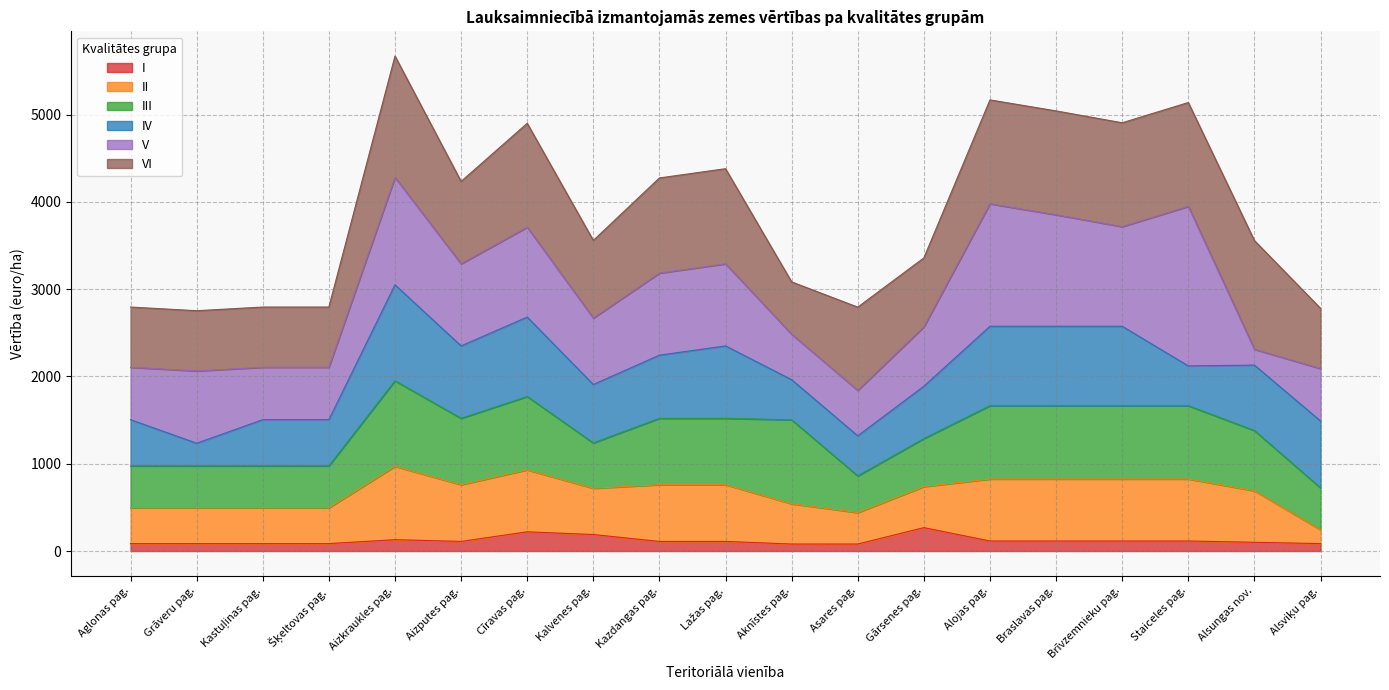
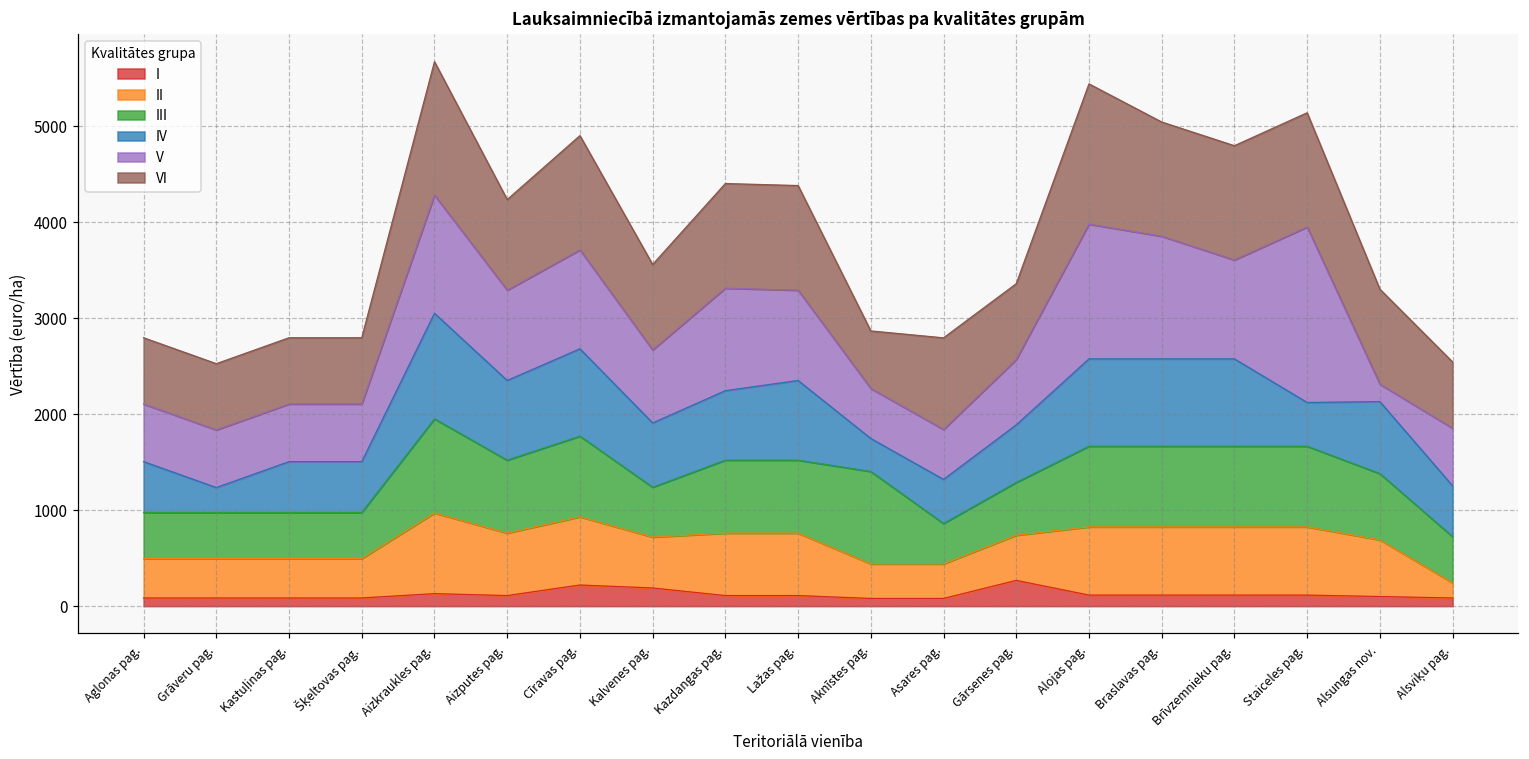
V, Grāveru pag.: 800 -> 600
V, Kazdangas pag.: 900 -> 1100
II, Aknīstes pag.: 500 -> 400
IV, Aknīstes pag.: 500 -> 300
VI, Alojas pag.: 1200 -> 1500
V, Brīvzemnieku pag.: 1100 -> 1000
VI, Alsungas nov.: 1200 -> 1000
IV, Alsviķu pag.: 800 -> 500
